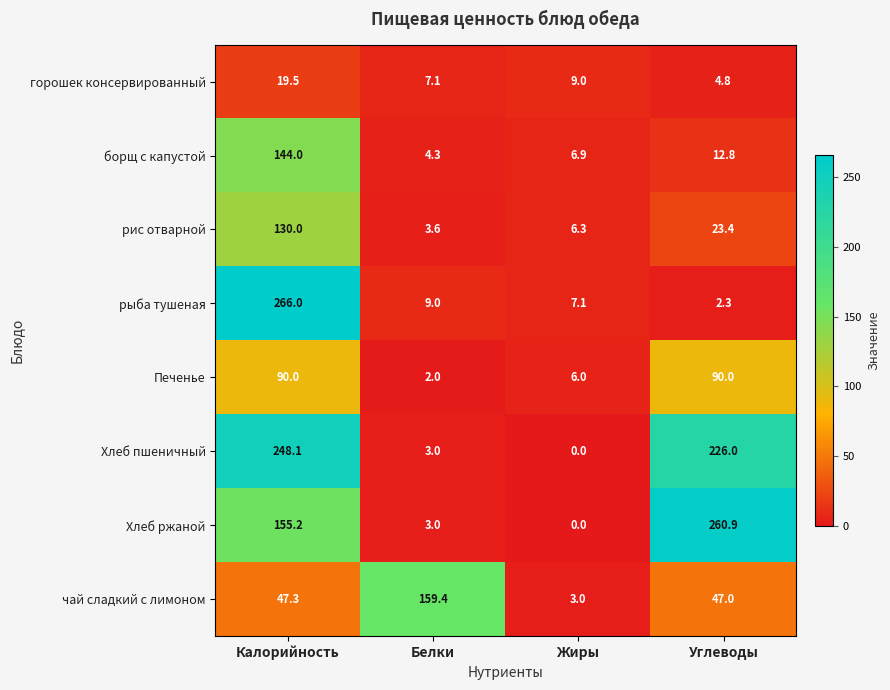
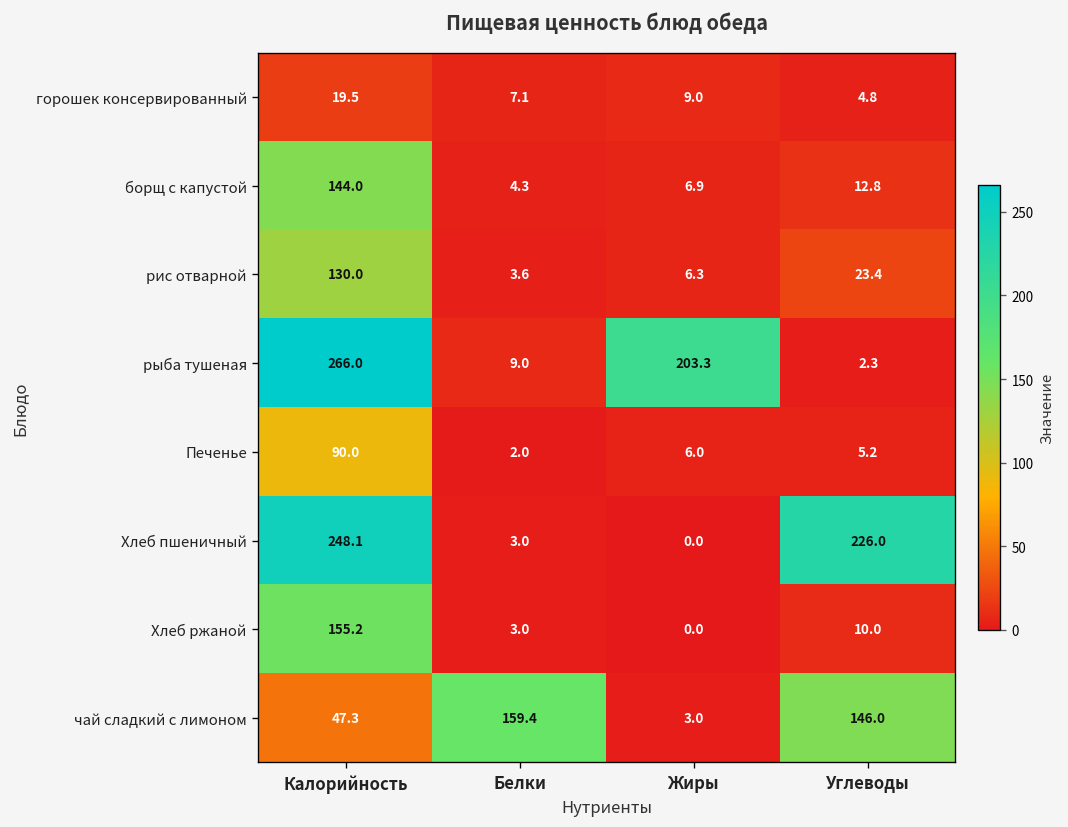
рыба тушеная, Жиры: 7.1 -> 203.3
Печенье, Углеводы: 90.0 -> 5.2
Хлеб ржаной, Углеводы: 260.9 -> 10.0
чай сладкий с лимоном, Углеводы: 47.0 -> 146.0
